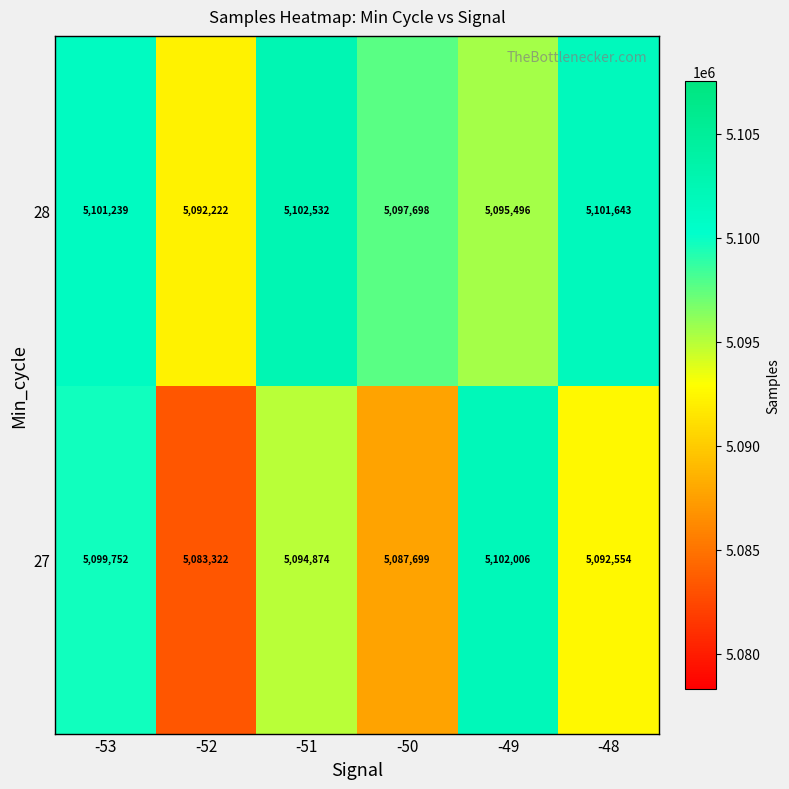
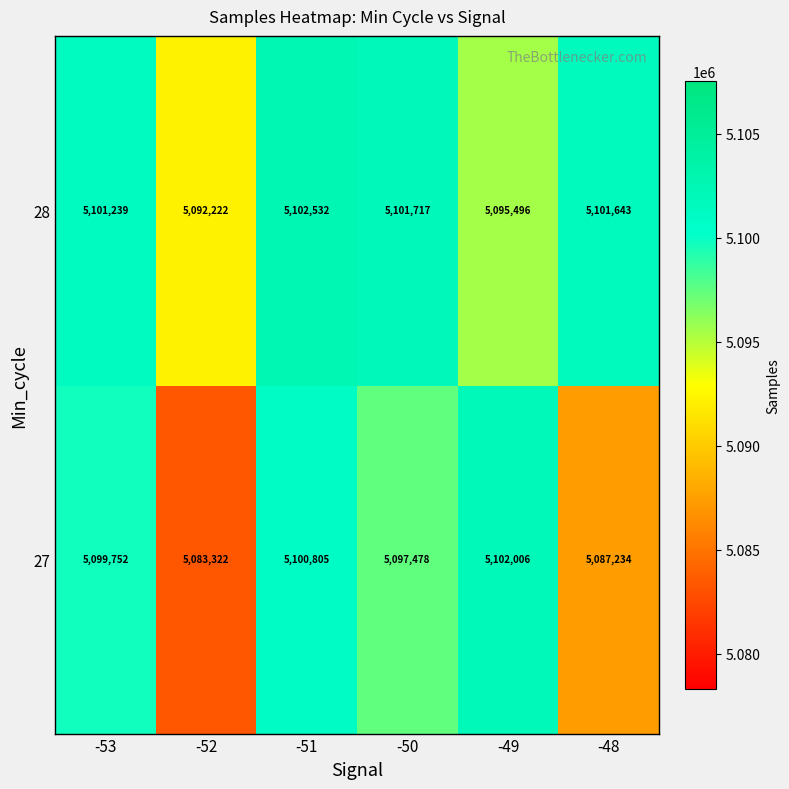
28, -50: 5,097,698 -> 5,101,717
27, -51: 5,094,874 -> 5,100,805
27, -50: 5,087,699 -> 5,097,478
27, -48: 5,092,554 -> 5,087,234
